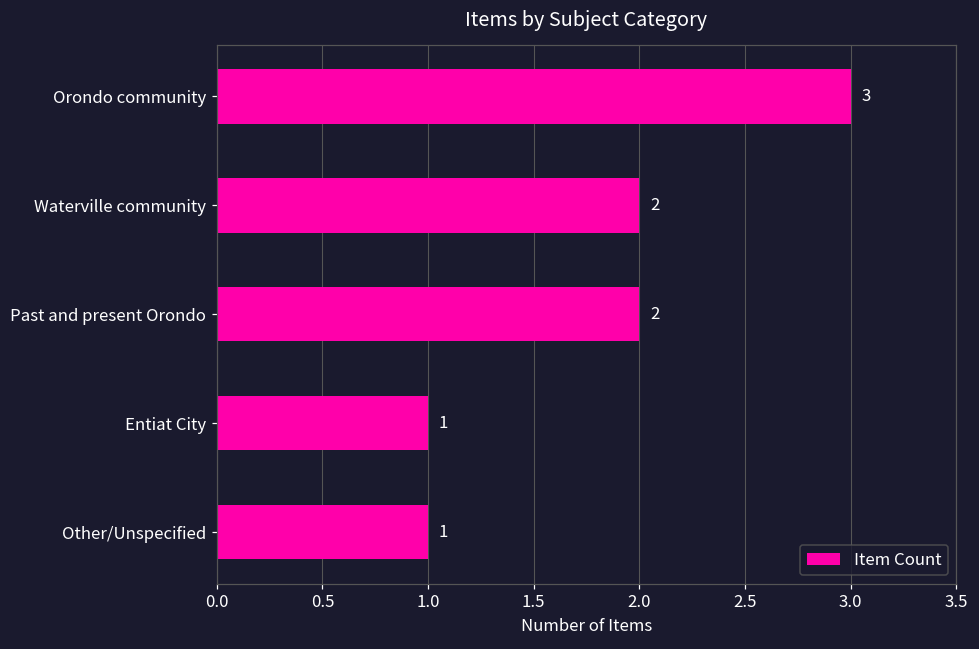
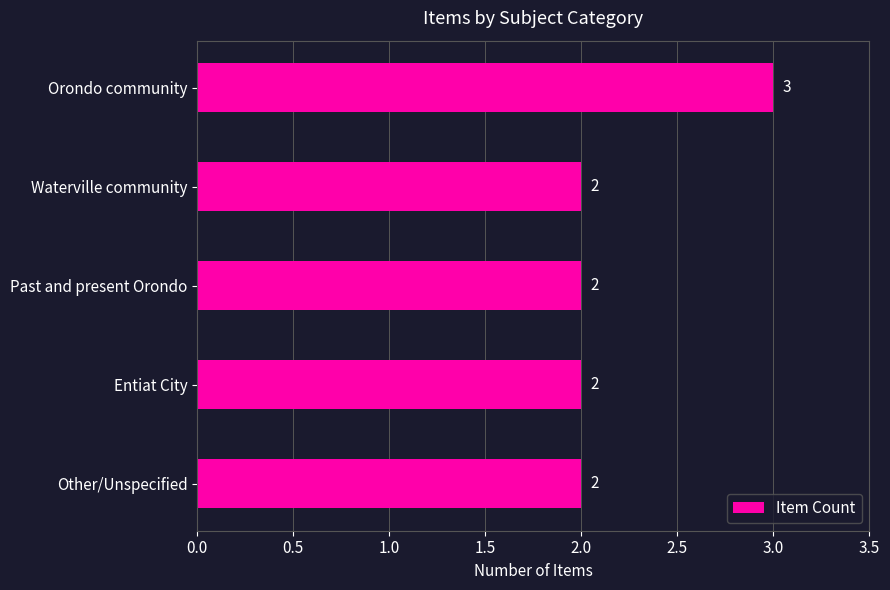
Entiat City: 1 -> 2
Other/Unspecified: 1 -> 2
